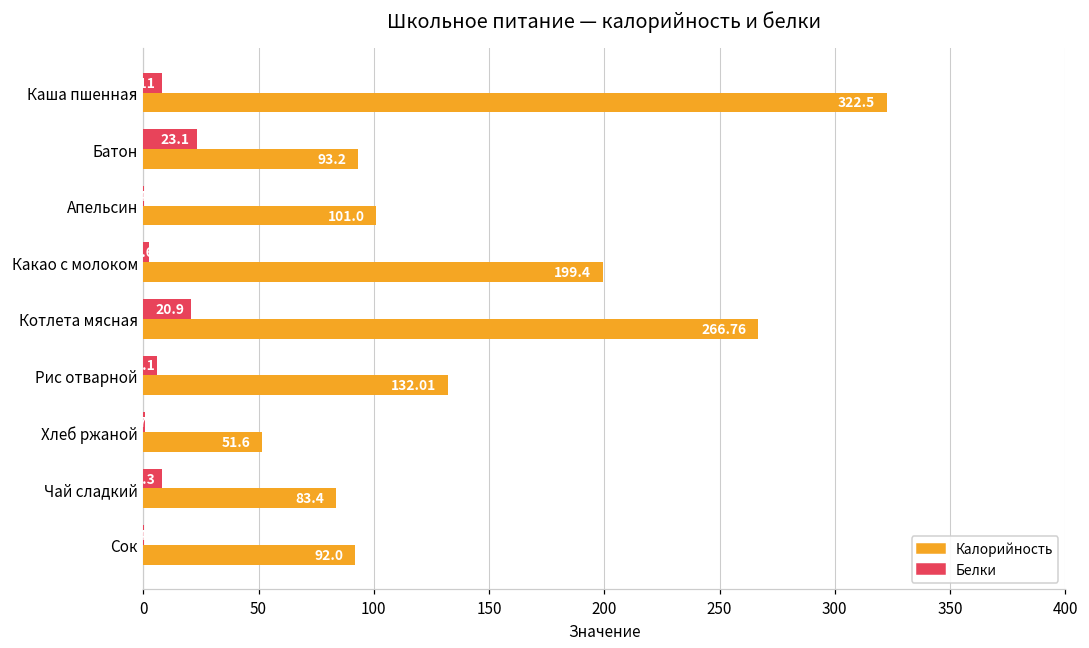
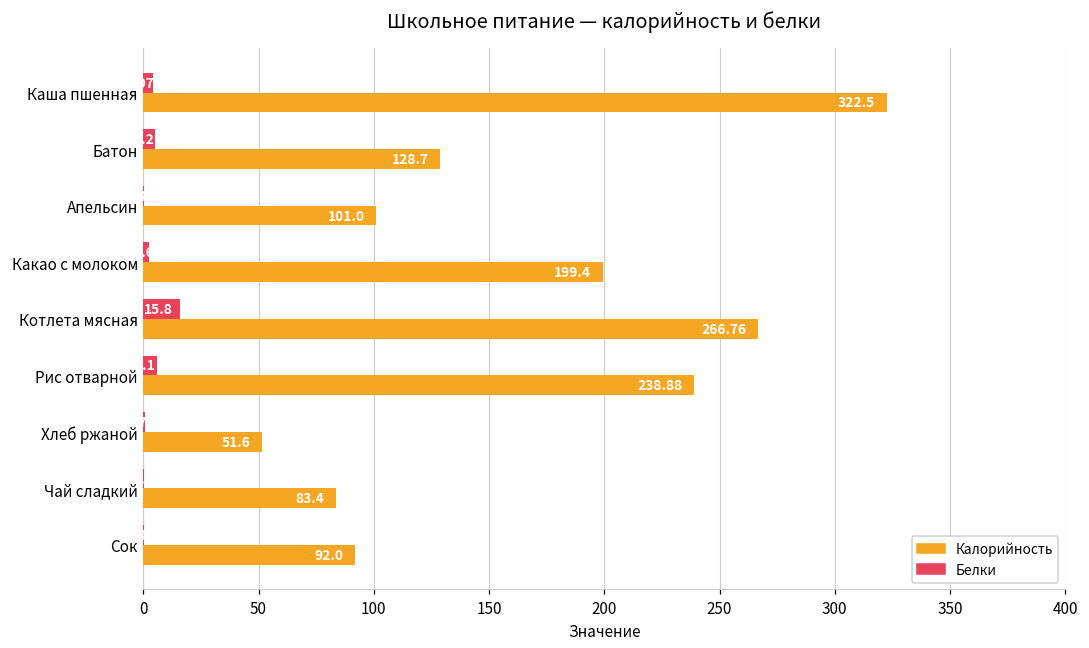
Белки, Каша пшенная: 8 -> 4
Белки, Батон: 23.1 -> 5.2
Калорийность, Батон: 93.2 -> 128.7
Белки, Котлета мясная: 20.9 -> 15.8
Калорийность, Рис отварной: 132.01 -> 238.88
Белки, Чай сладкий: 8 -> 0
